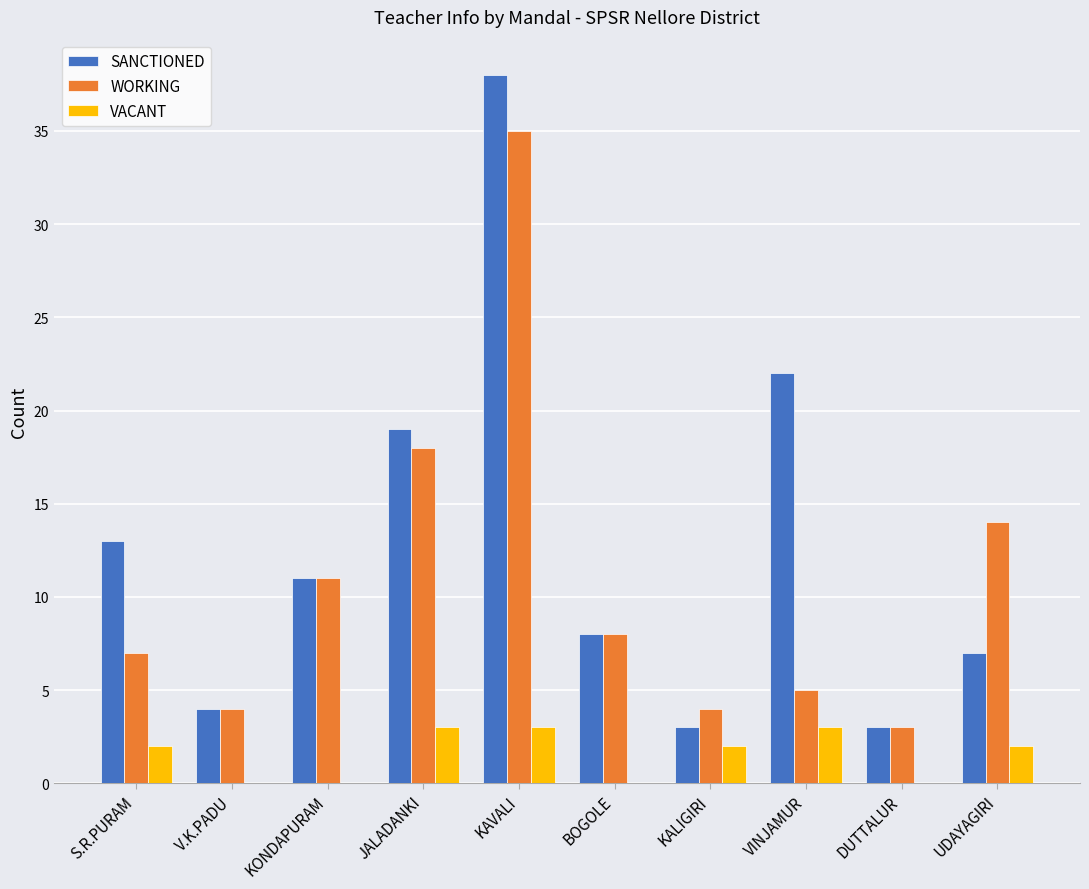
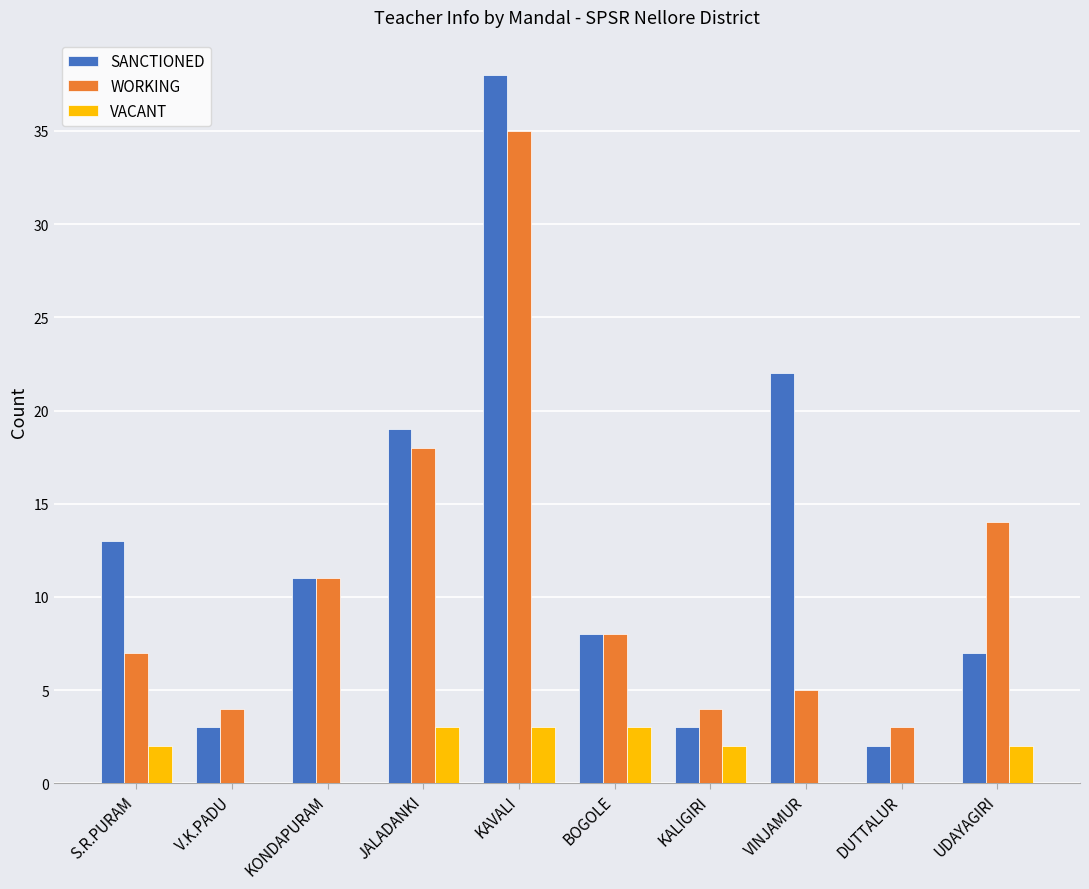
SANCTIONED, V.K.PADU: 4 -> 3
VACANT, BOGOLE: 0 -> 3
VACANT, VINJAMUR: 3 -> 0
SANCTIONED, DUTTALUR: 3 -> 2
